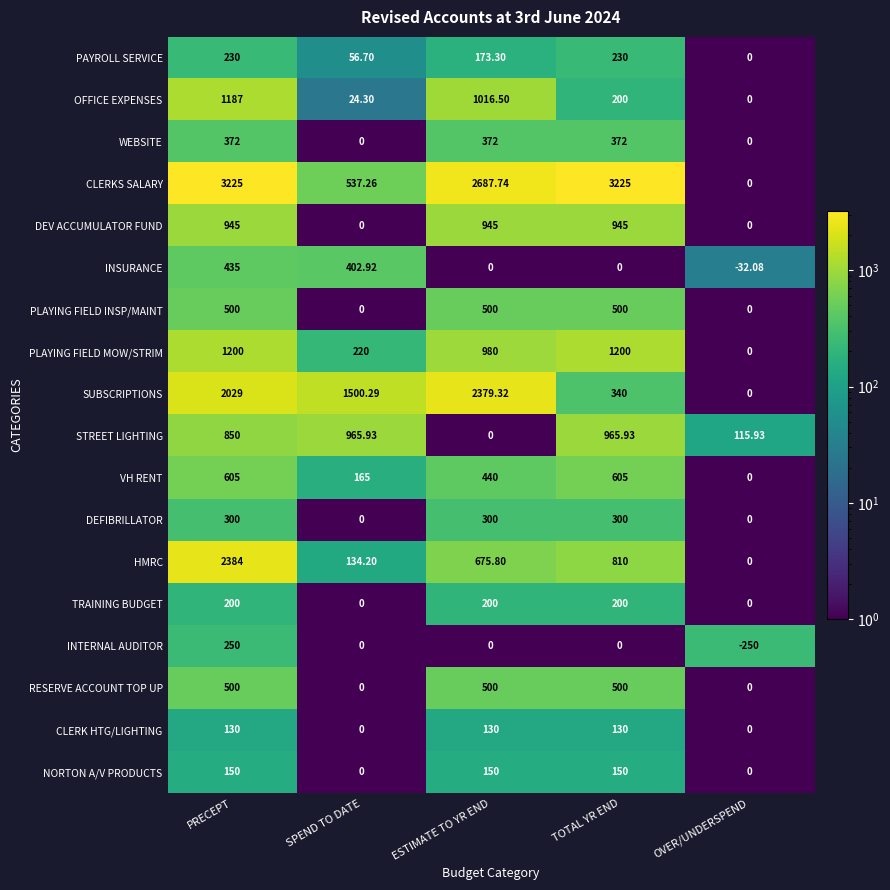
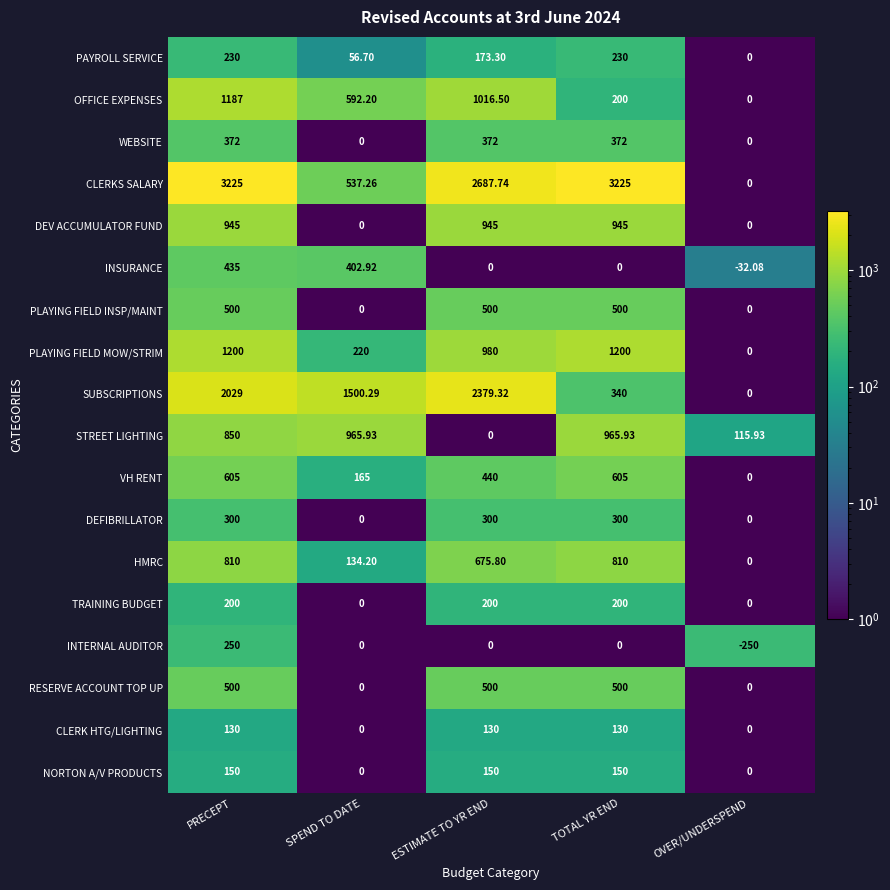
OFFICE EXPENSES, SPEND TO DATE: 24.30 -> 592.20
HMRC, PRECEPT: 2384 -> 810
